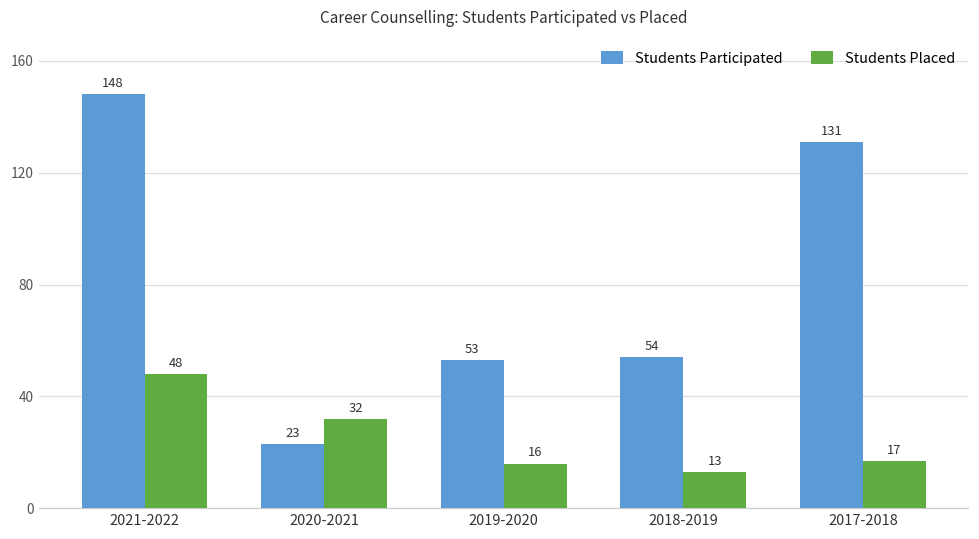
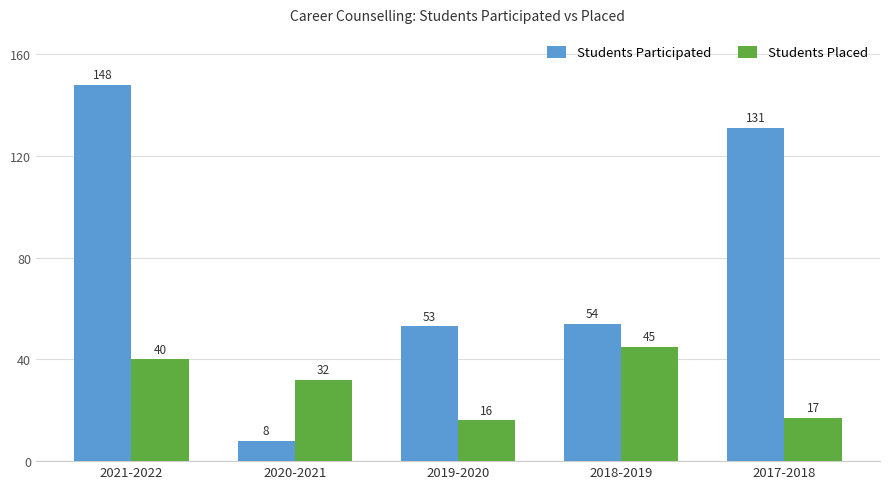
Students Placed, 2021-2022: 48 -> 40
Students Participated, 2020-2021: 23 -> 8
Students Placed, 2018-2019: 13 -> 45
